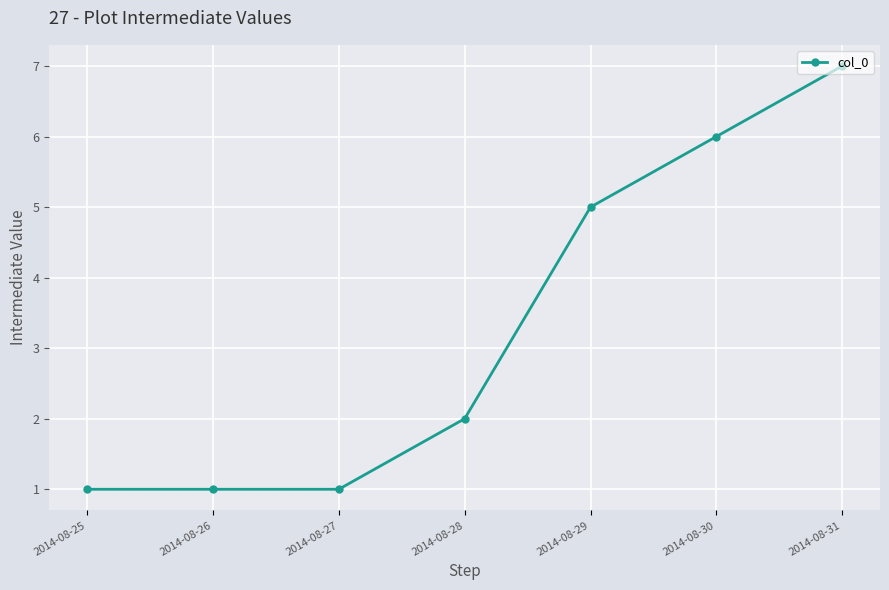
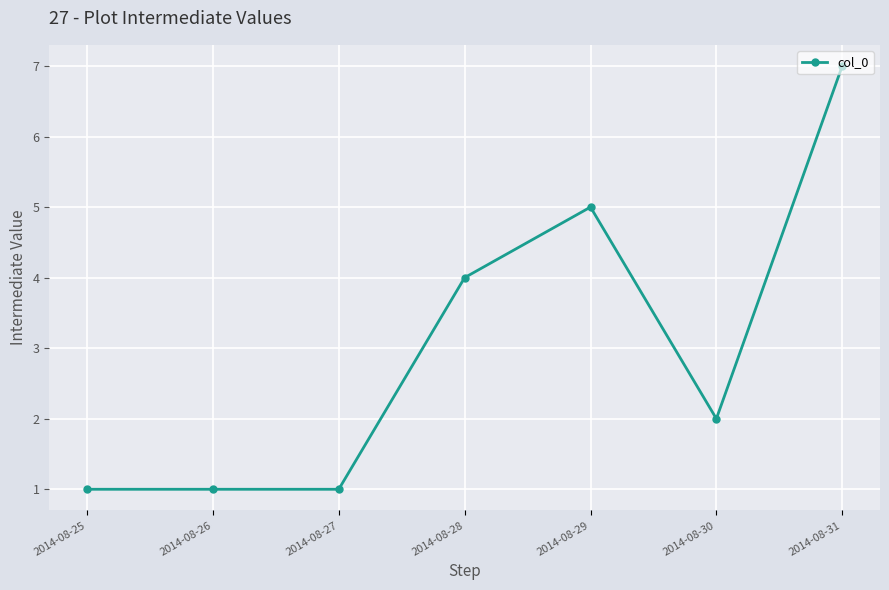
2014-08-28: 2 -> 4
2014-08-30: 6 -> 2
